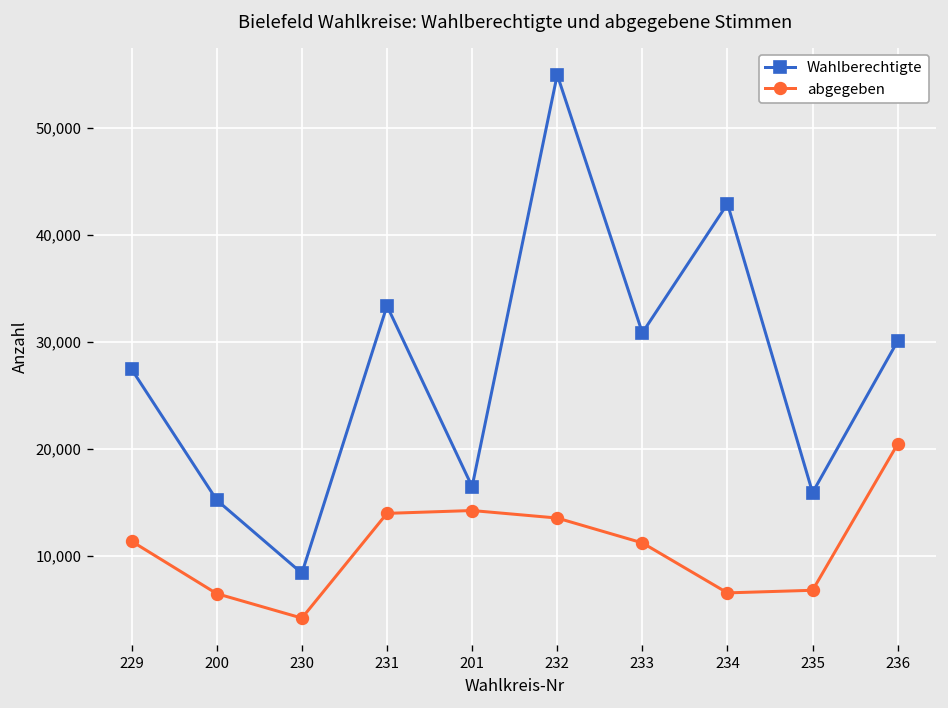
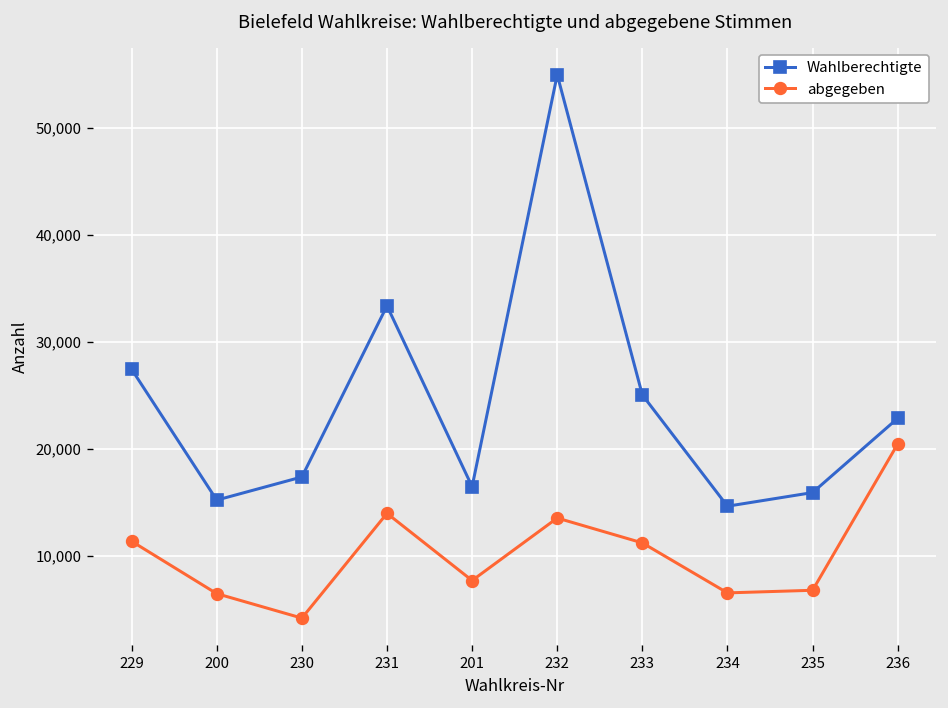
Wahlberechtigte, 230: 8,000 -> 17,000
abgegeben, 201: 14,000 -> 8,000
Wahlberechtigte, 233: 31,000 -> 25,000
Wahlberechtigte, 234: 43,000 -> 15,000
Wahlberechtigte, 236: 30,000 -> 23,000
